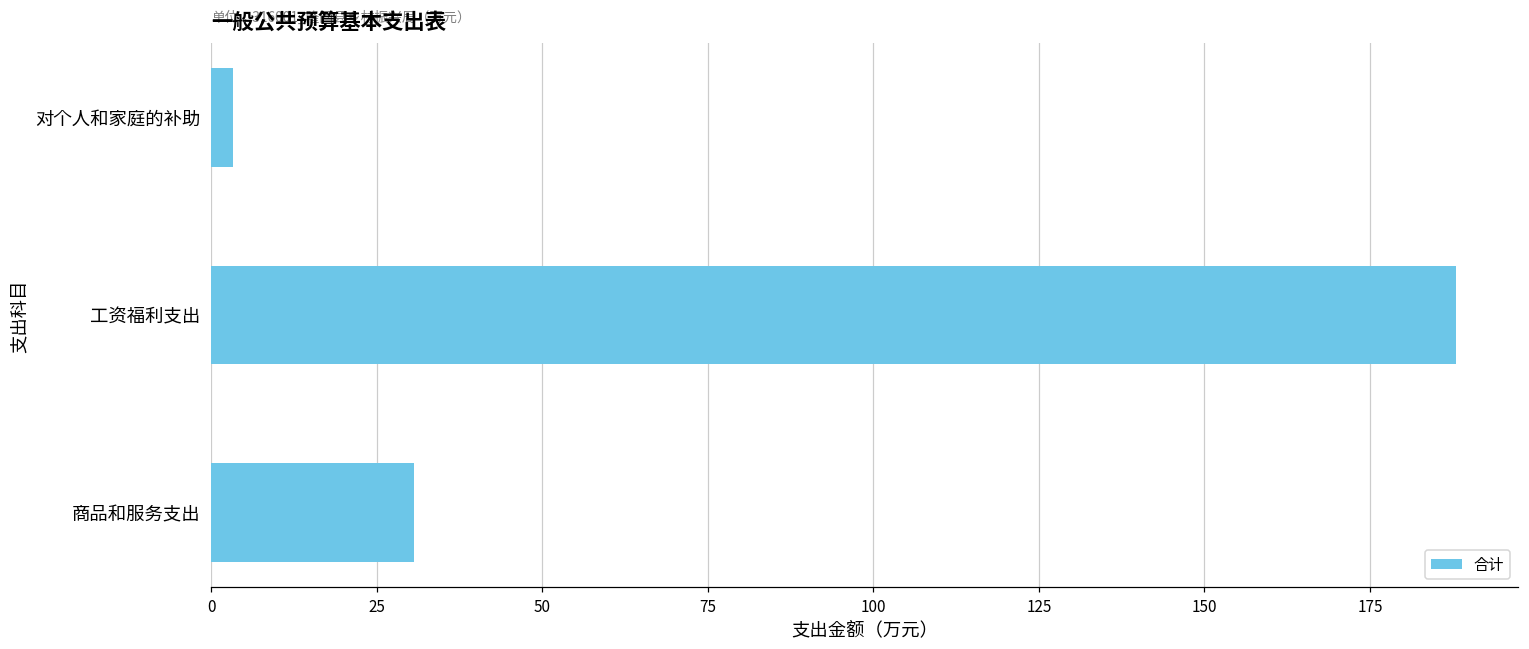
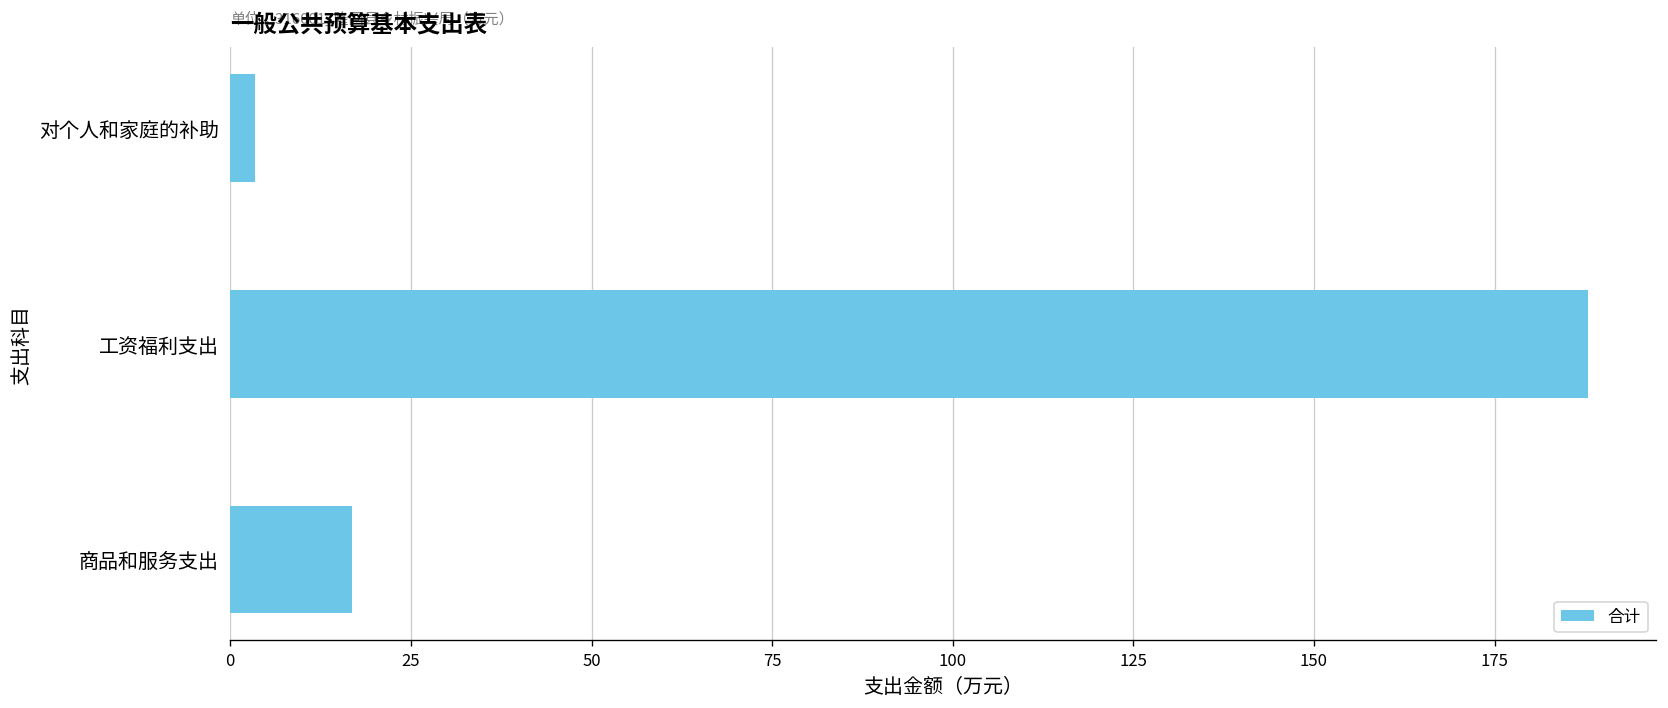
商品和服务支出: 31 -> 17
